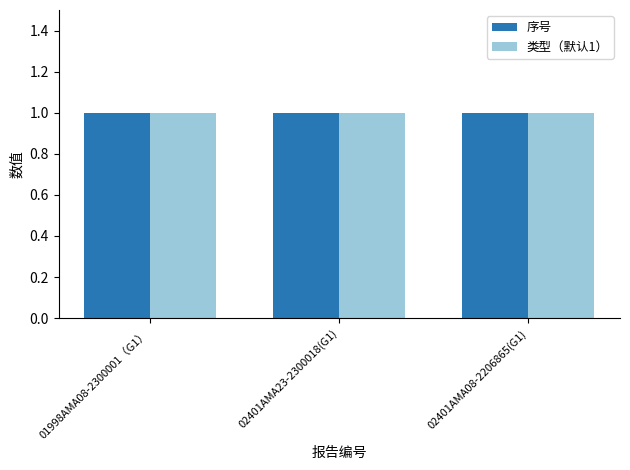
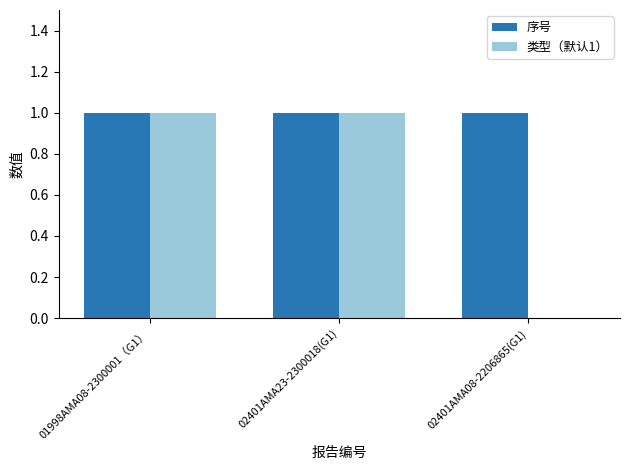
类型（默认1）, 02401AMA08-2206865(G1): 1 -> 0
